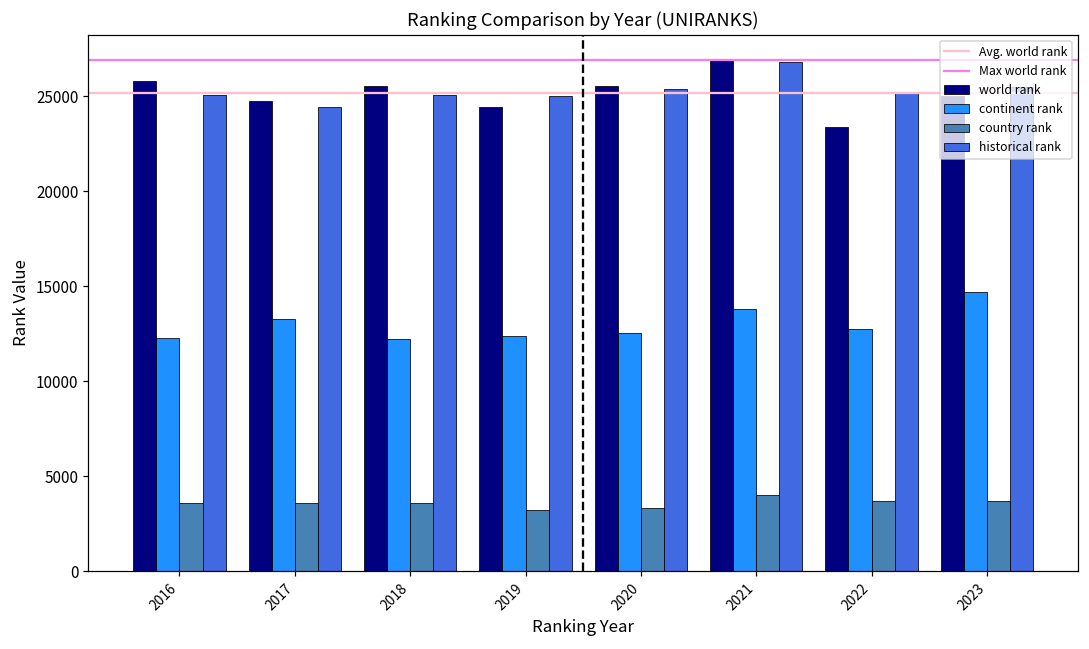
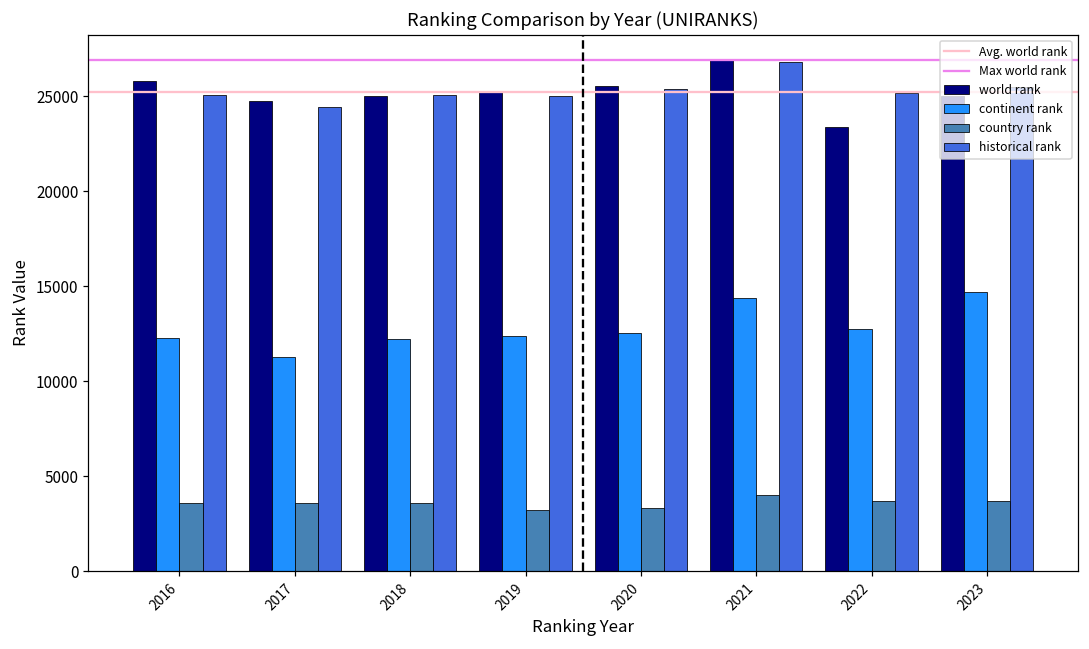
continent rank, 2017: 13300 -> 11300
world rank, 2018: 25600 -> 25000
world rank, 2019: 24500 -> 25200
continent rank, 2021: 13800 -> 14400
